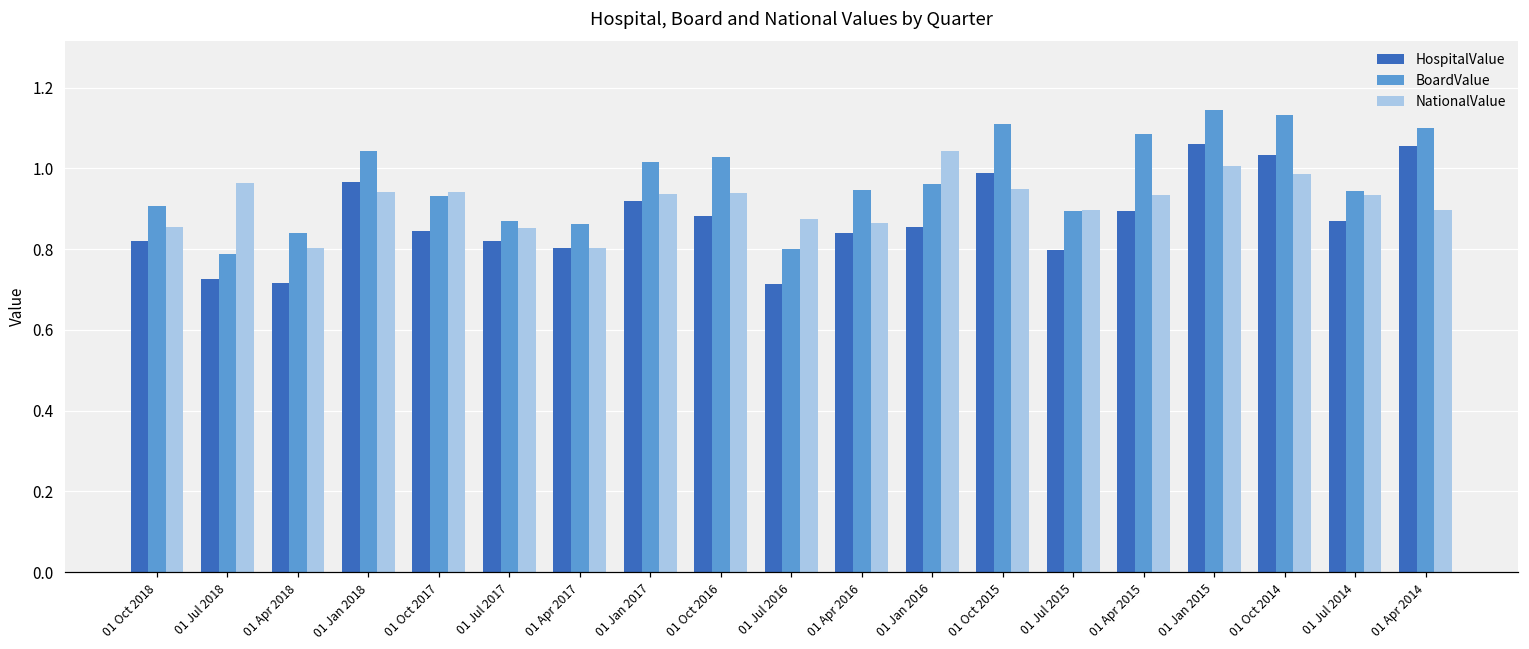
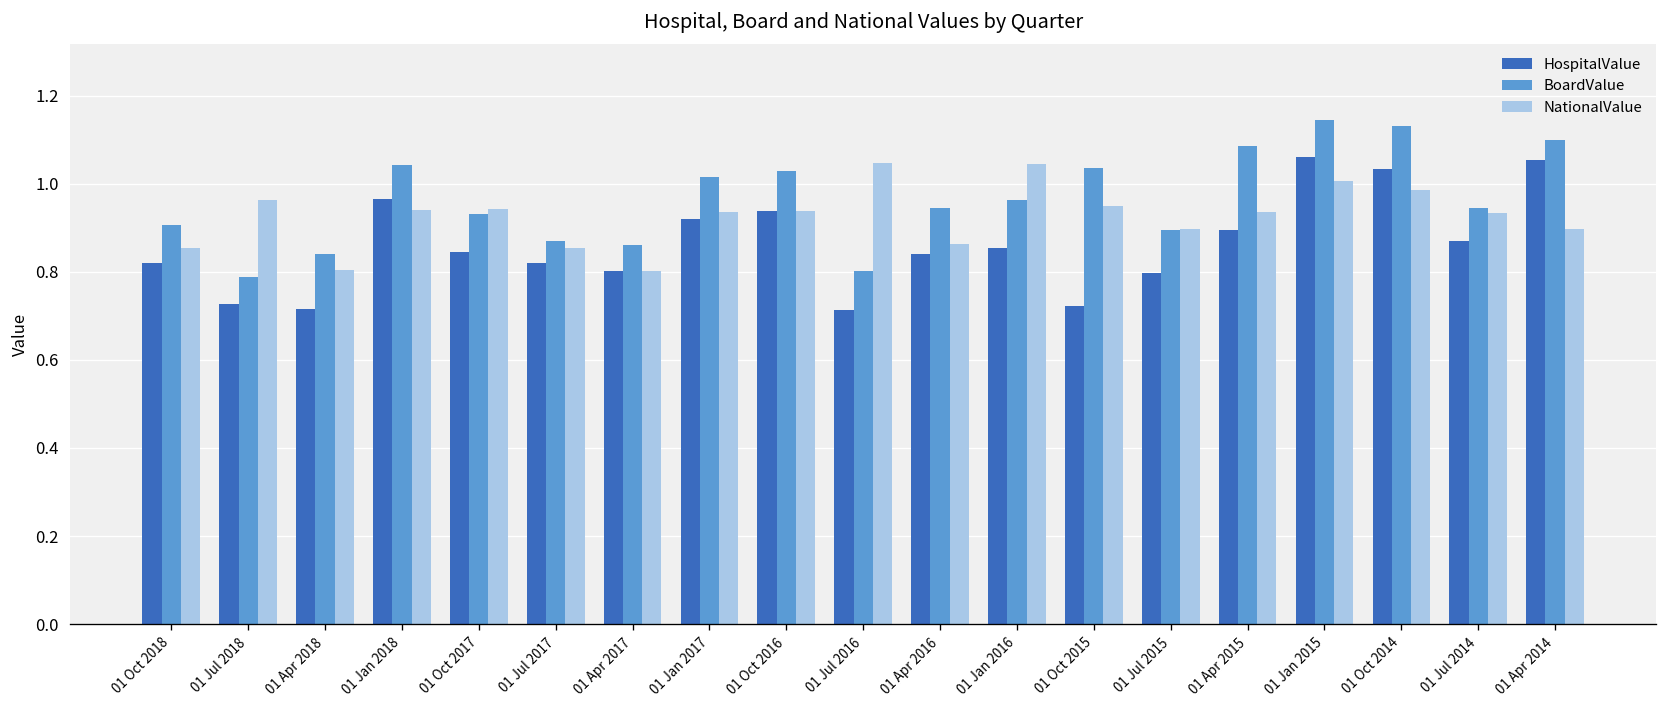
HospitalValue, 01 Oct 2016: 0.88 -> 0.94
NationalValue, 01 Jul 2016: 0.88 -> 1.05
HospitalValue, 01 Oct 2015: 0.99 -> 0.72
BoardValue, 01 Oct 2015: 1.11 -> 1.04
